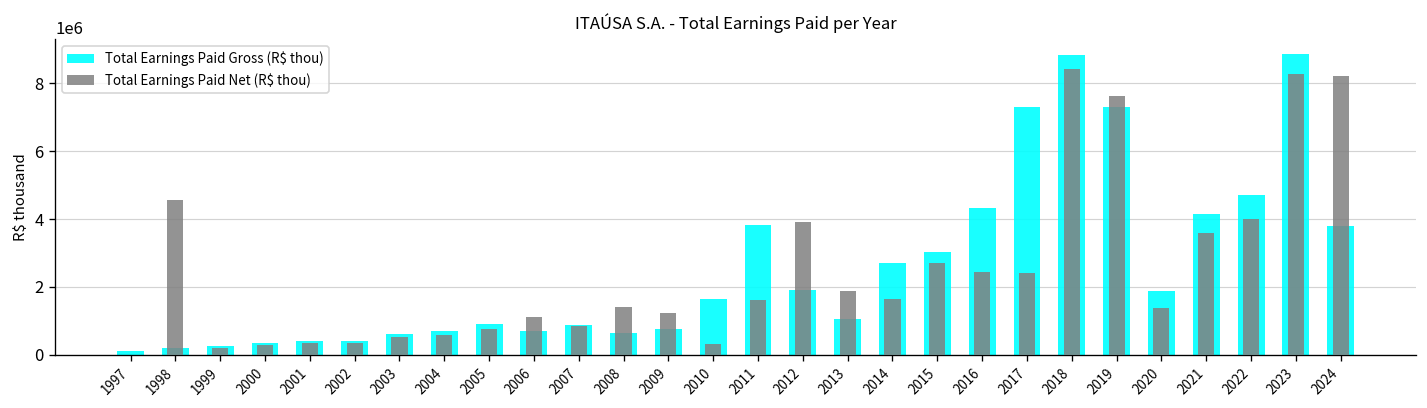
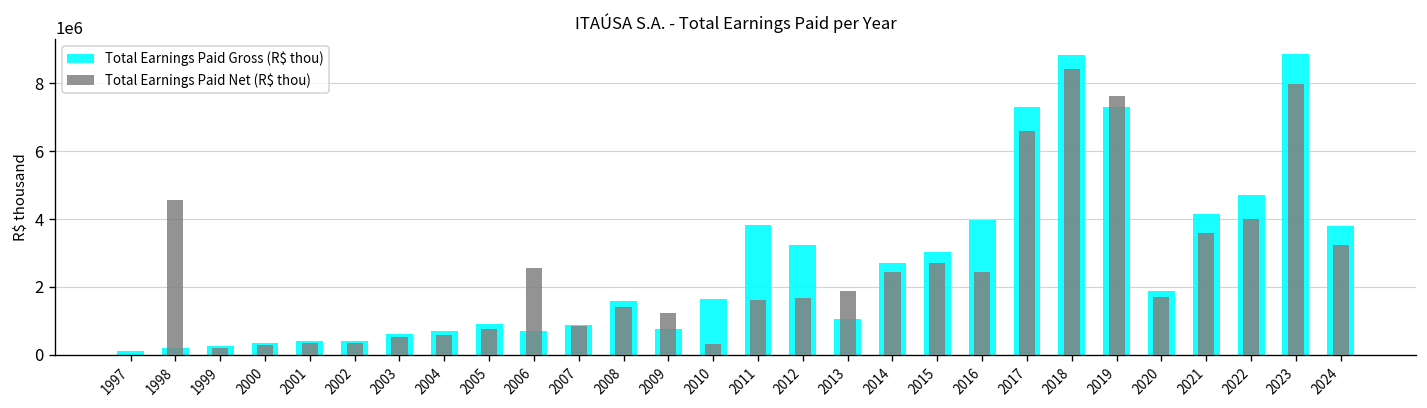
Total Earnings Paid Net (R$ thou), 2006: 1100000 -> 2600000
Total Earnings Paid Gross (R$ thou), 2008: 600000 -> 1600000
Total Earnings Paid Gross (R$ thou), 2012: 1900000 -> 3200000
Total Earnings Paid Net (R$ thou), 2012: 3900000 -> 1700000
Total Earnings Paid Net (R$ thou), 2014: 1600000 -> 2400000
Total Earnings Paid Gross (R$ thou), 2016: 4300000 -> 4000000
Total Earnings Paid Net (R$ thou), 2017: 2400000 -> 6600000
Total Earnings Paid Net (R$ thou), 2020: 1400000 -> 1700000
Total Earnings Paid Net (R$ thou), 2023: 8300000 -> 8000000
Total Earnings Paid Net (R$ thou), 2024: 8200000 -> 3200000
